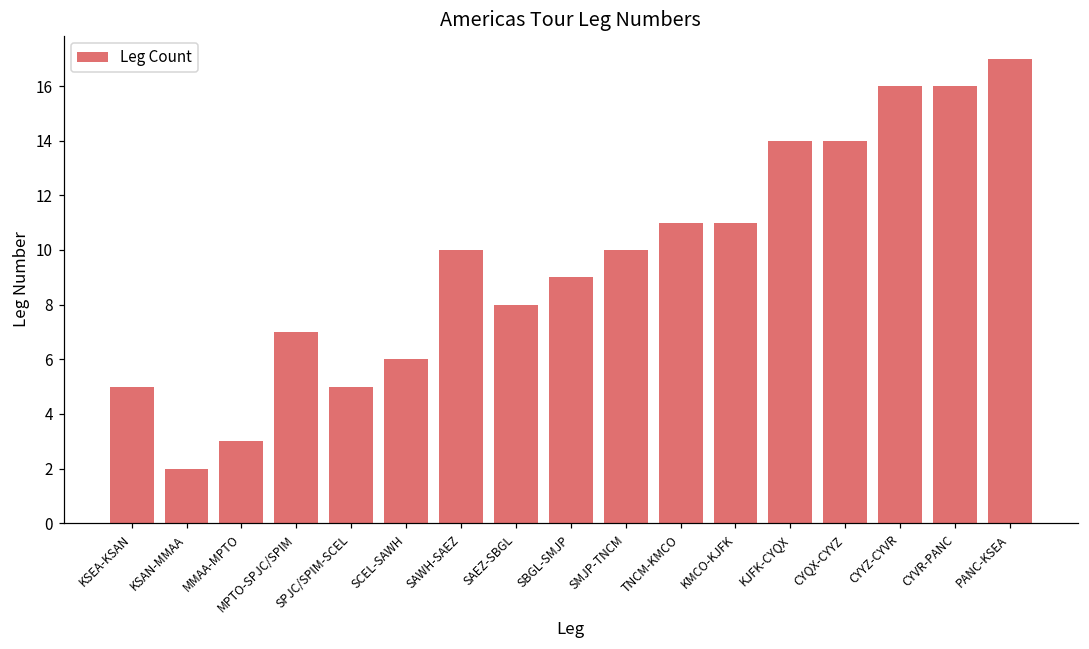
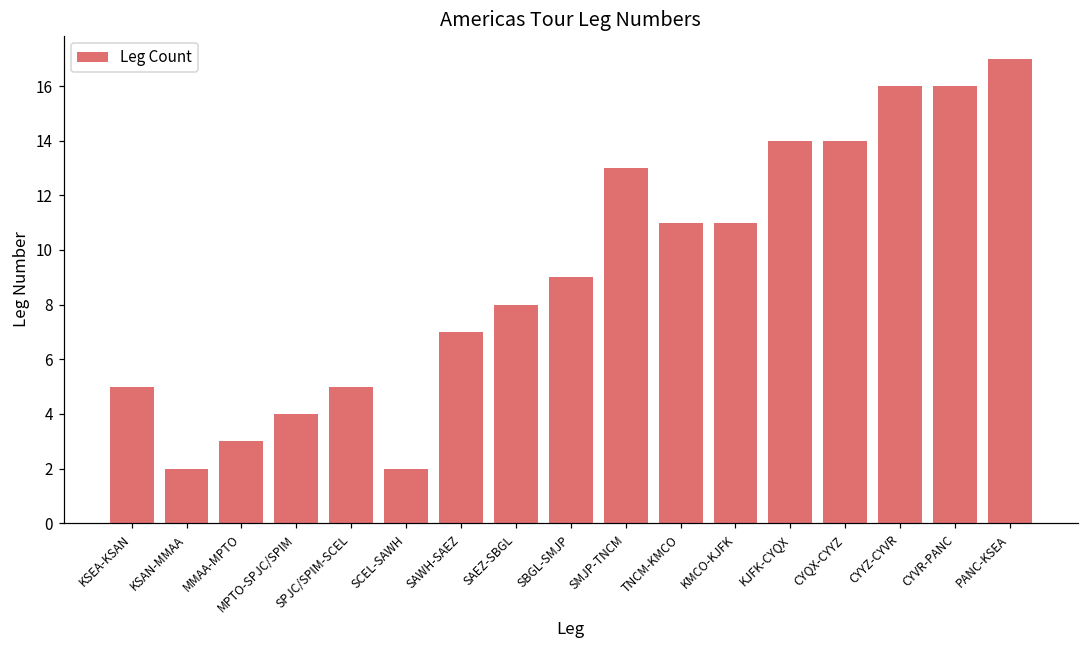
MPTO-SPJC/SPIM: 7 -> 4
SCEL-SAWH: 6 -> 2
SAWH-SAEZ: 10 -> 7
SMJP-TNCM: 10 -> 13
